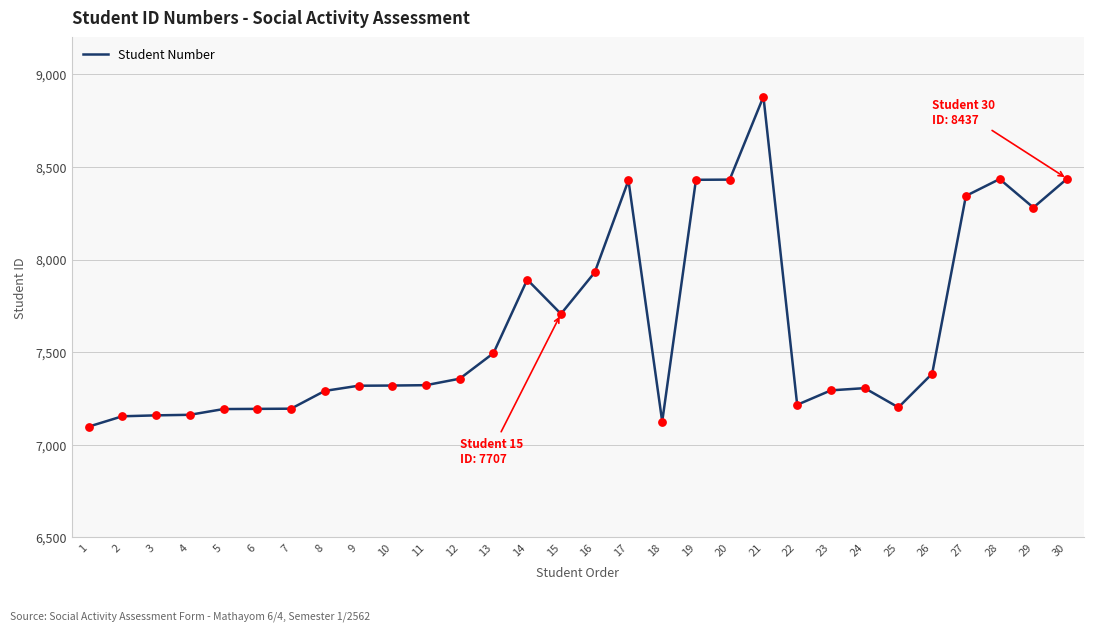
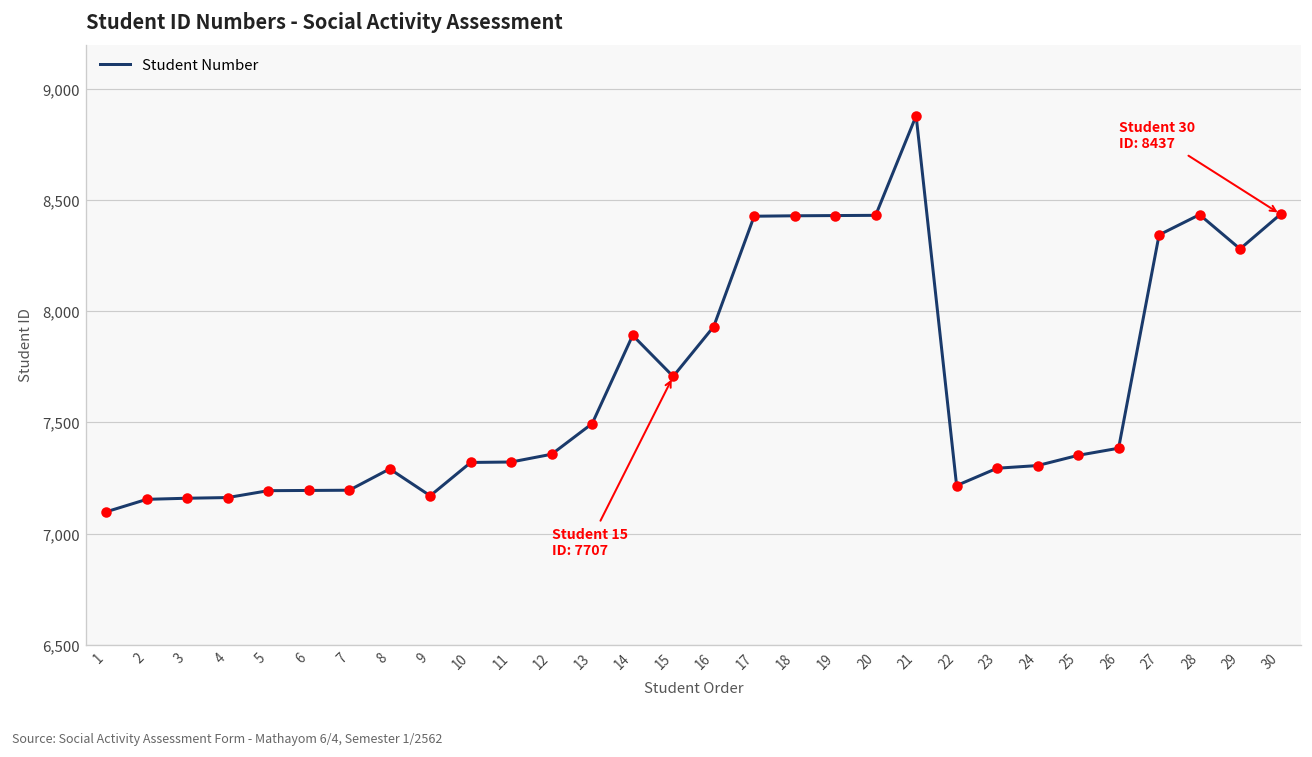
9: 7,320 -> 7,170
18: 7,130 -> 8,430
25: 7,200 -> 7,350
